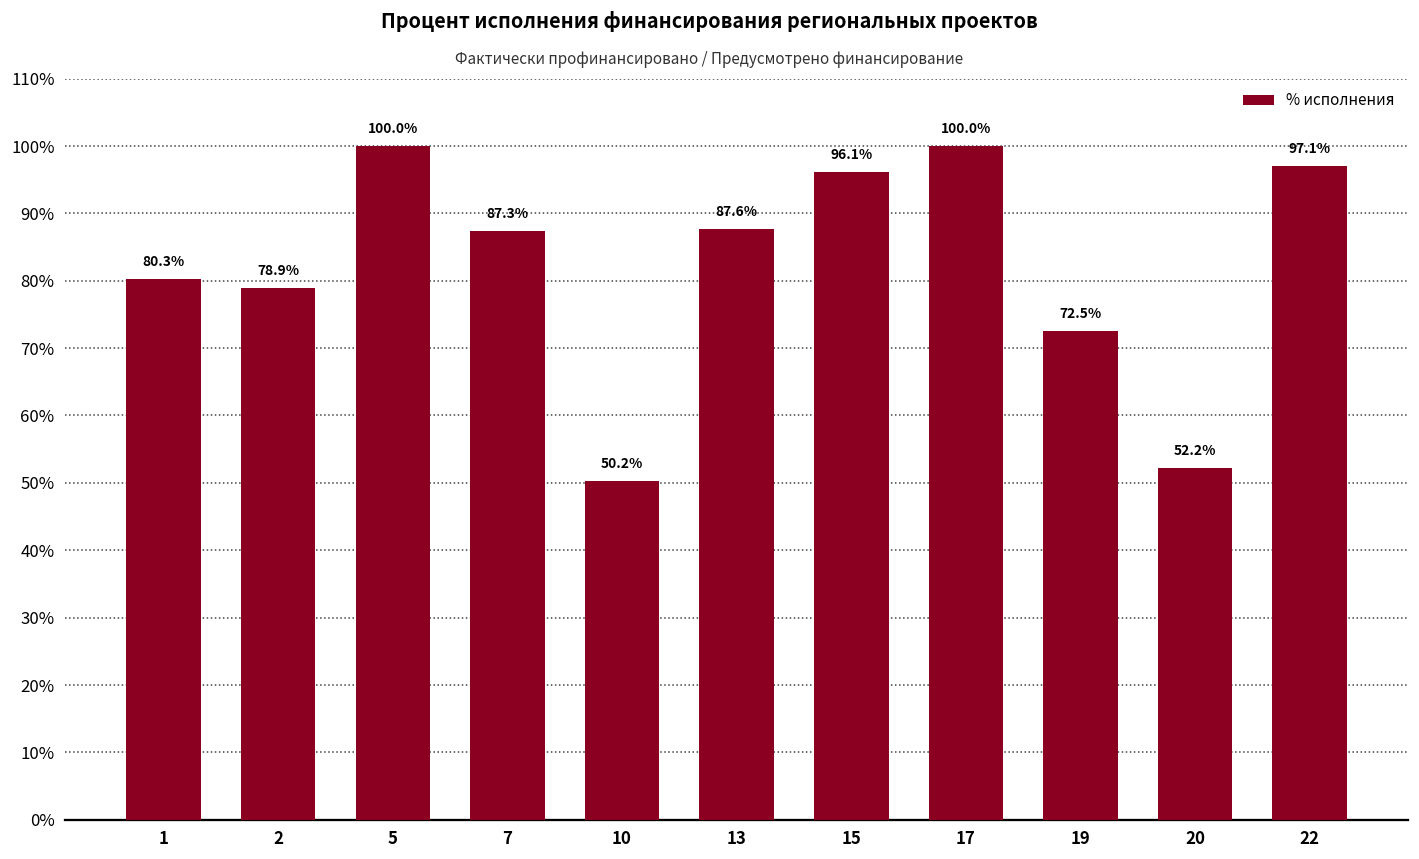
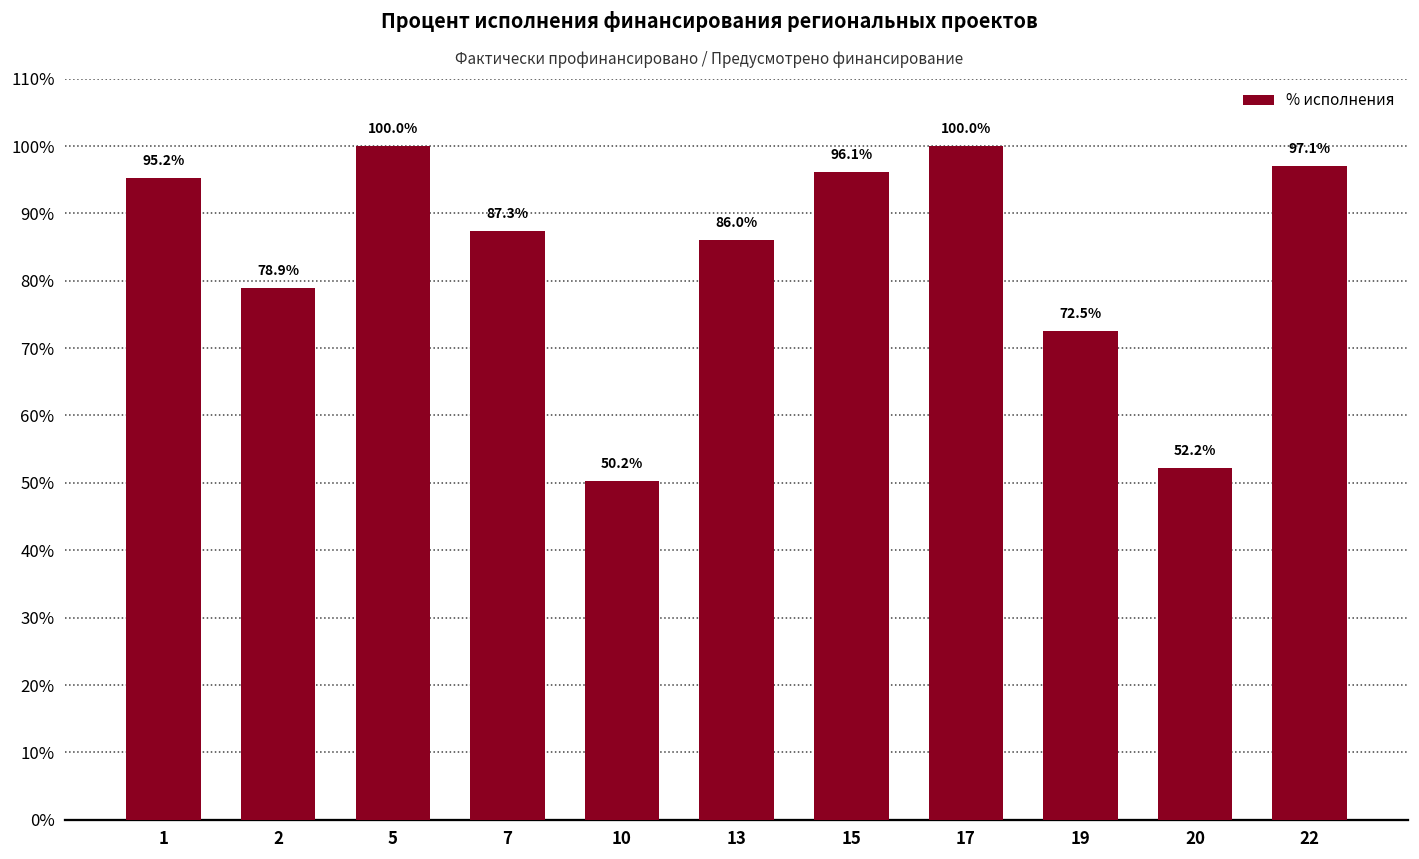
1: 80.3% -> 95.2%
13: 87.6% -> 86.0%
